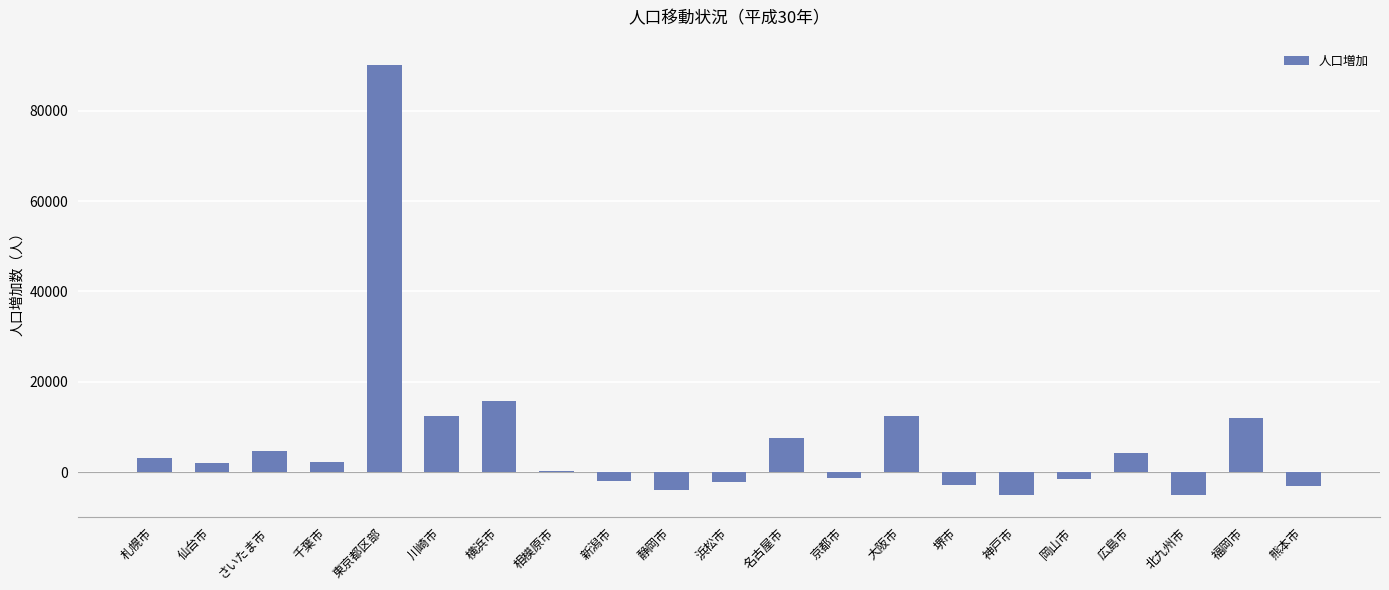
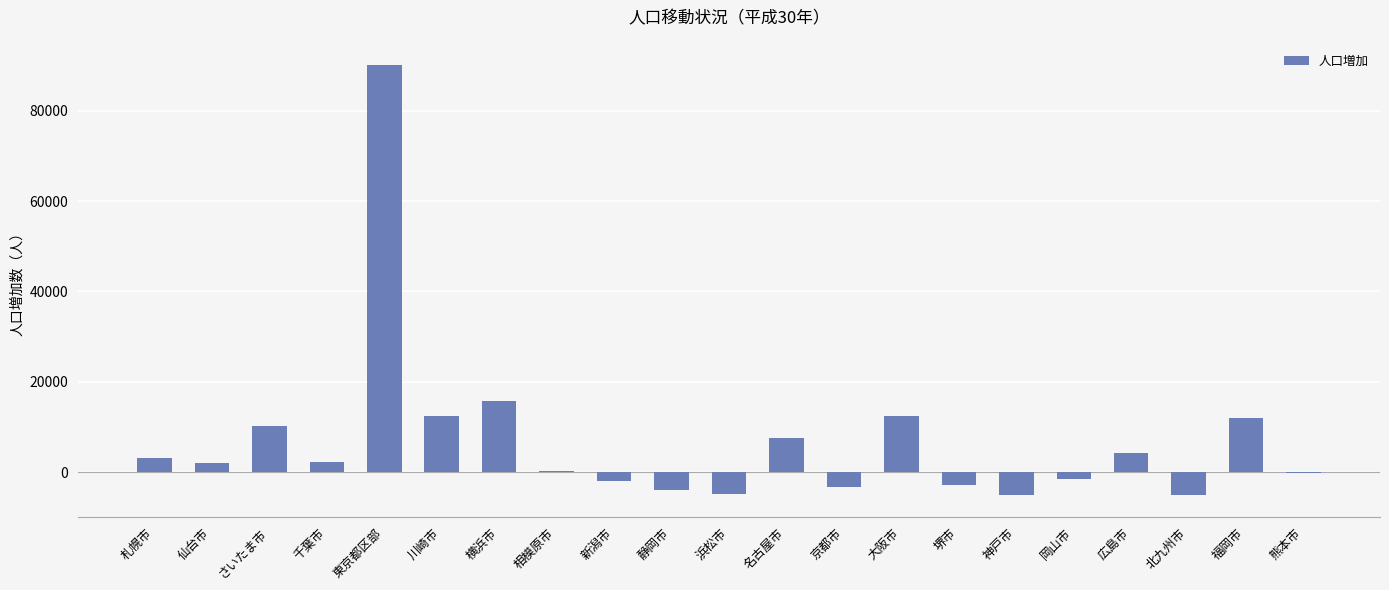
さいたま市: 5000 -> 10000
浜松市: -2000 -> -5000
京都市: -1000 -> -3000
熊本市: -3000 -> 0
